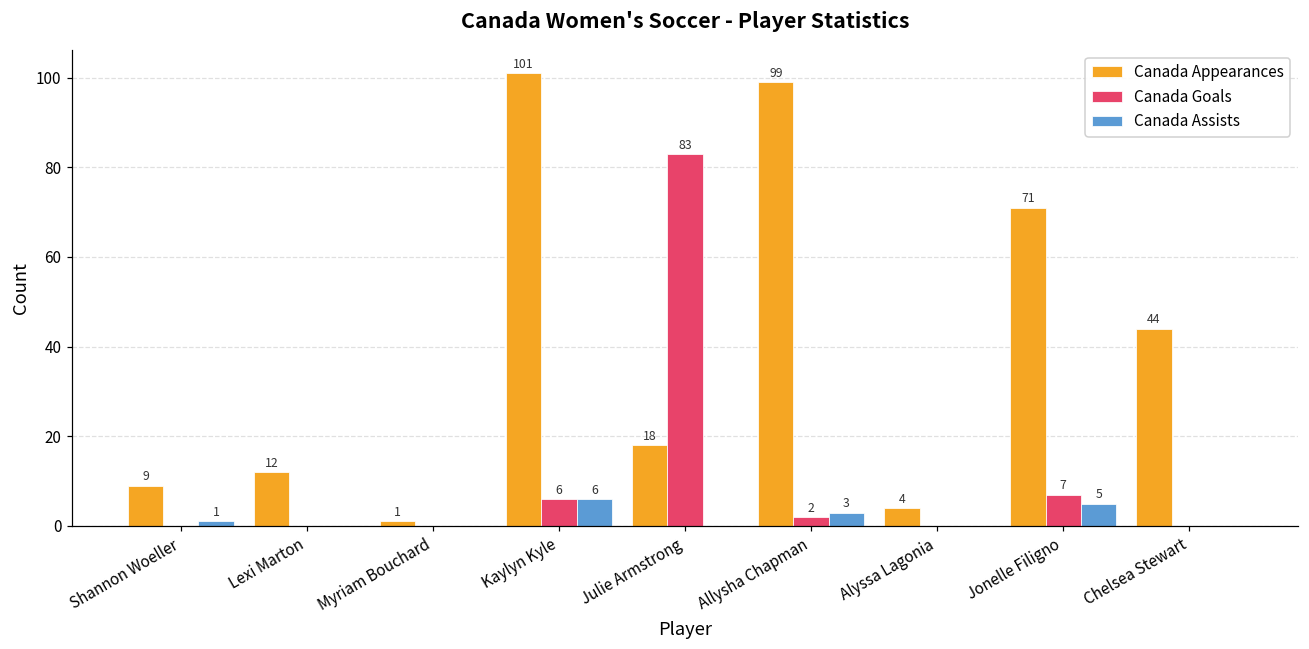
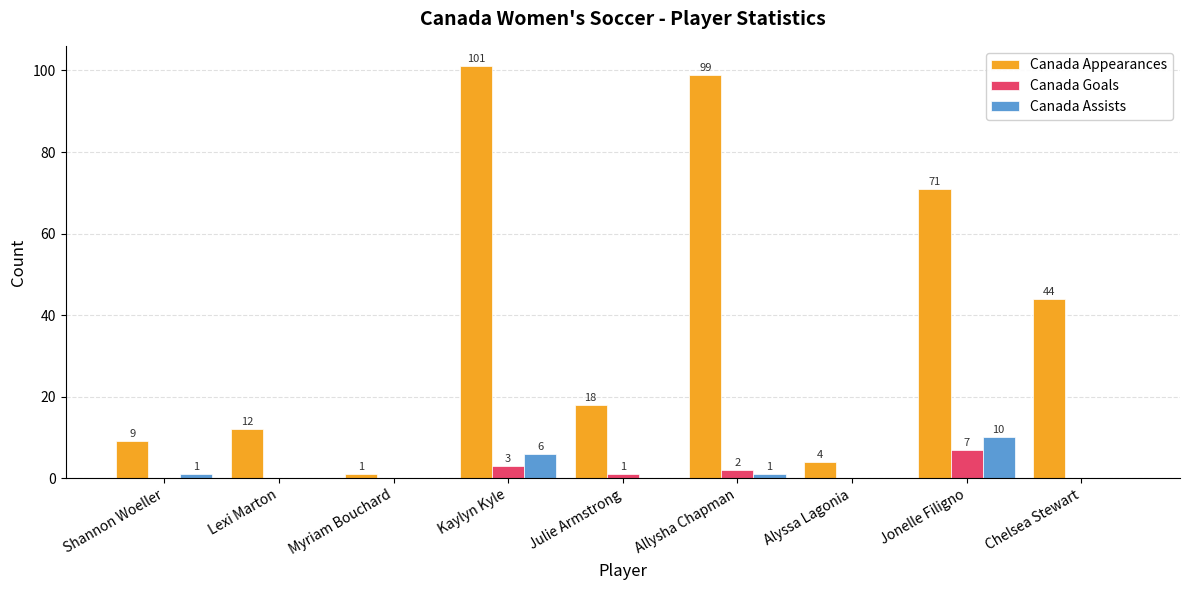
Canada Goals, Kaylyn Kyle: 6 -> 3
Canada Goals, Julie Armstrong: 83 -> 1
Canada Assists, Allysha Chapman: 3 -> 1
Canada Assists, Jonelle Filigno: 5 -> 10
